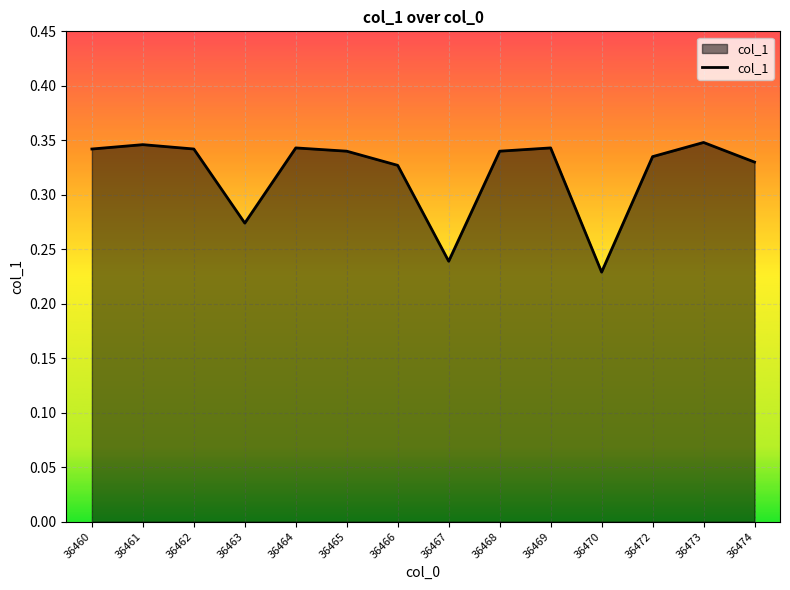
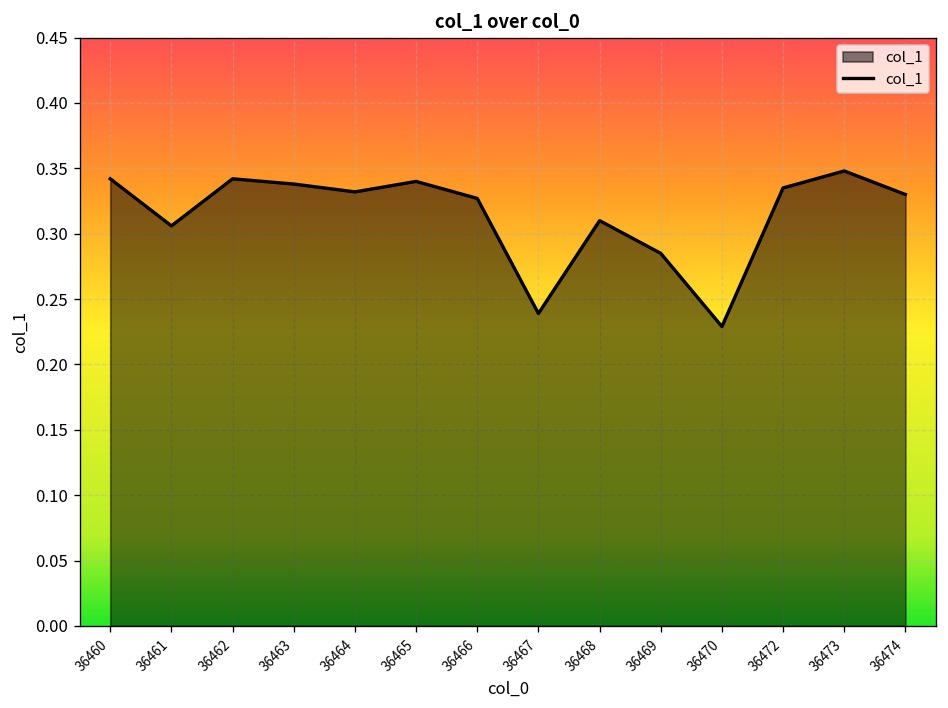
36461: 0.346 -> 0.306
36463: 0.274 -> 0.338
36464: 0.343 -> 0.332
36468: 0.34 -> 0.31
36469: 0.343 -> 0.285
